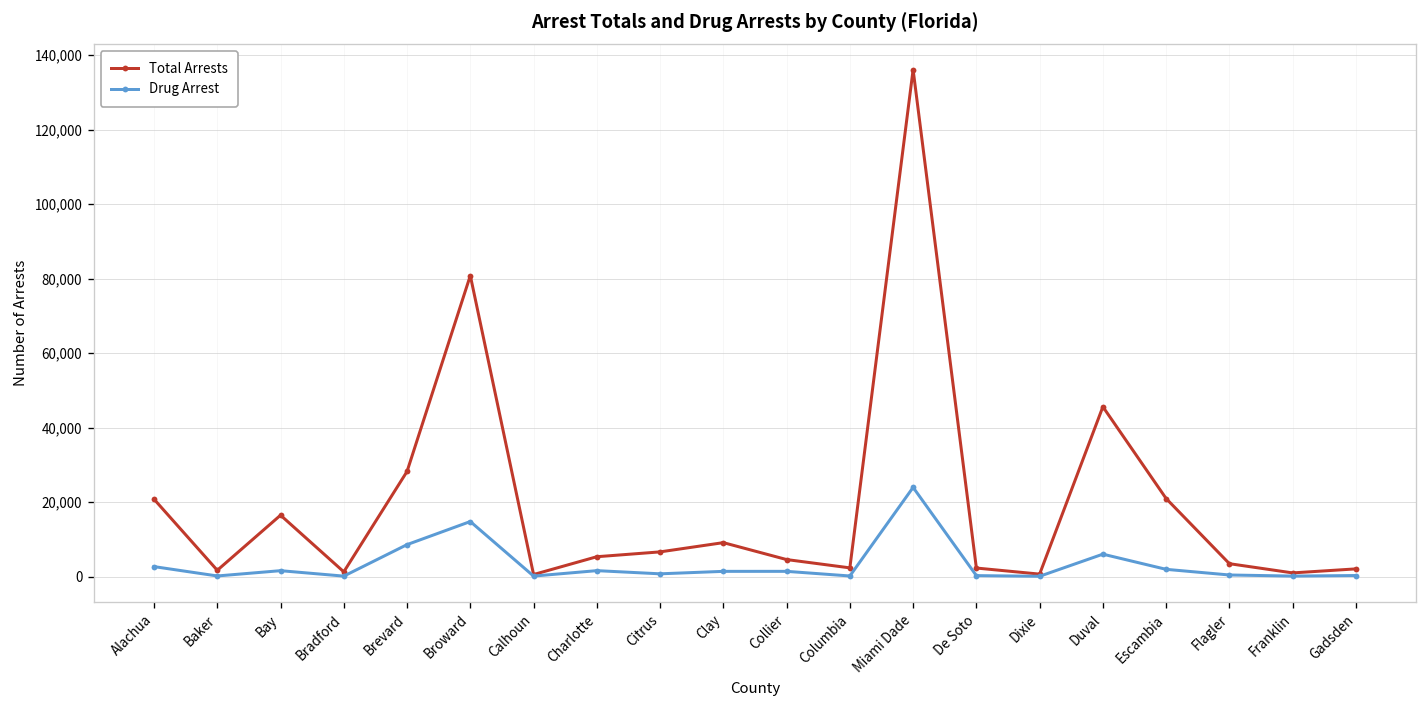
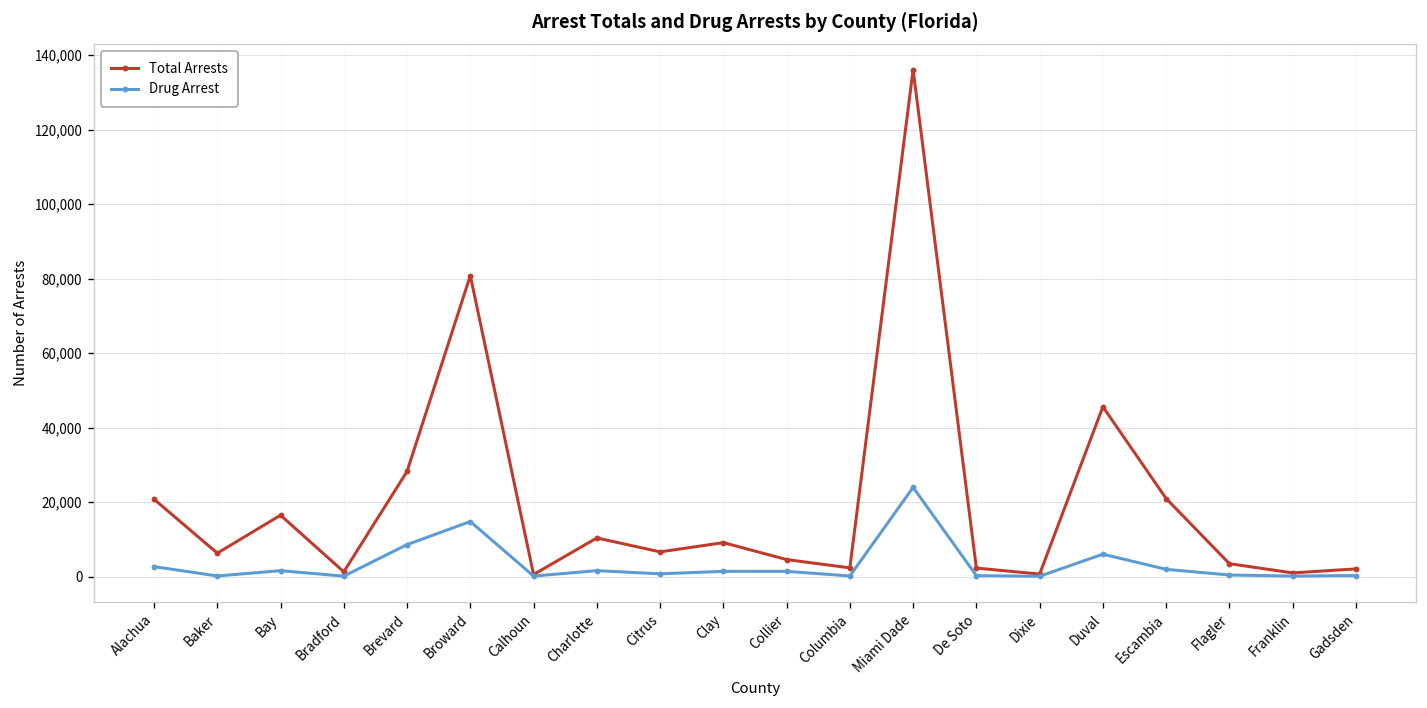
Total Arrests, Baker: 2,000 -> 6,000
Total Arrests, Charlotte: 5,000 -> 10,000
